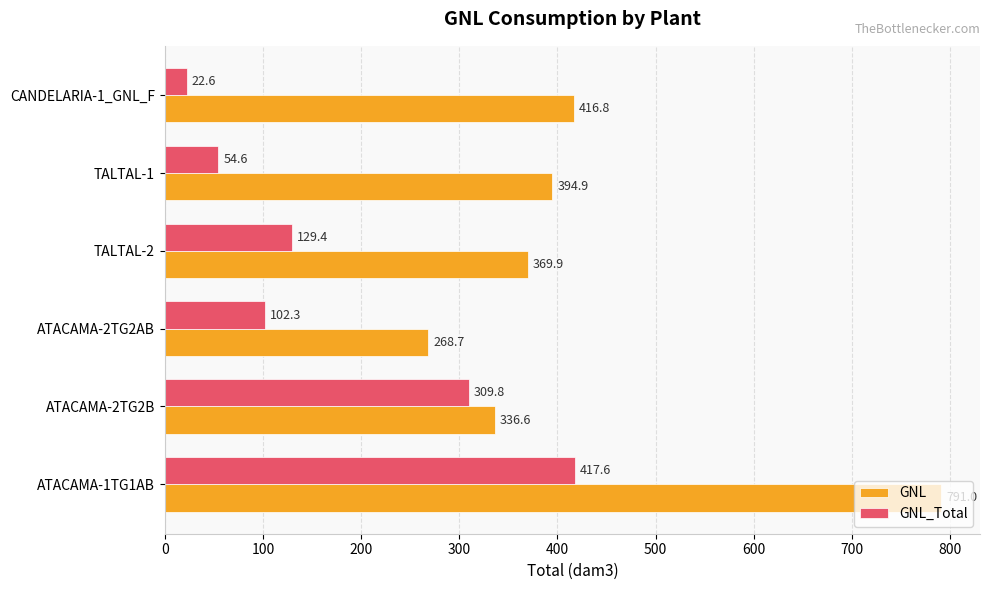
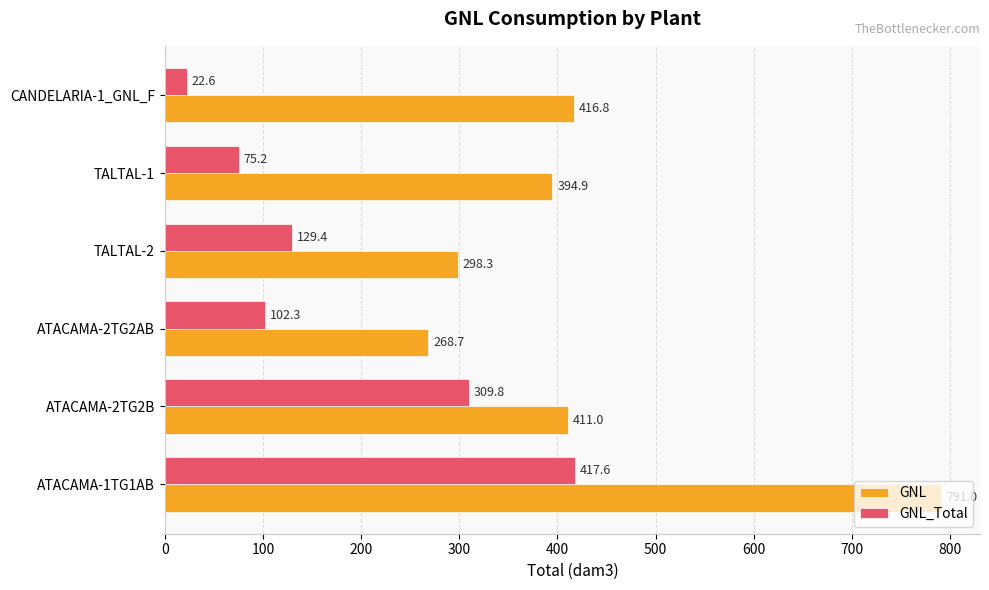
GNL_Total, TALTAL-1: 54.6 -> 75.2
GNL, TALTAL-2: 369.9 -> 298.3
GNL, ATACAMA-2TG2B: 336.6 -> 411.0
